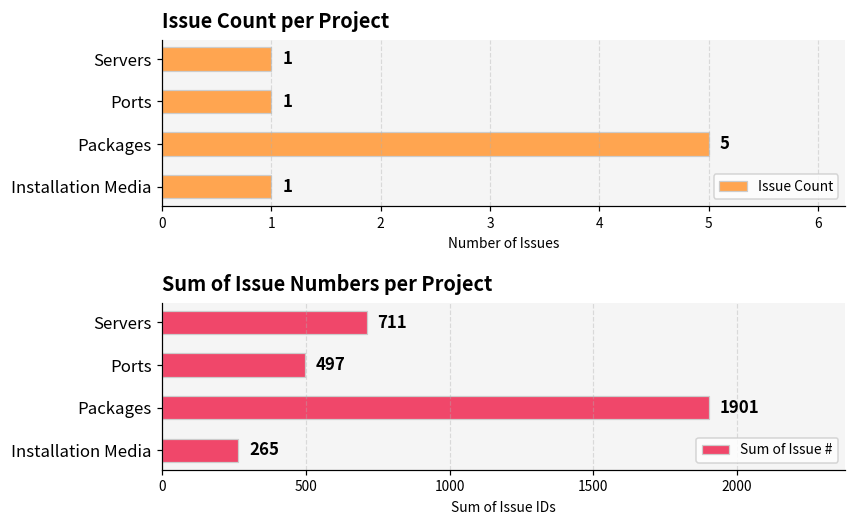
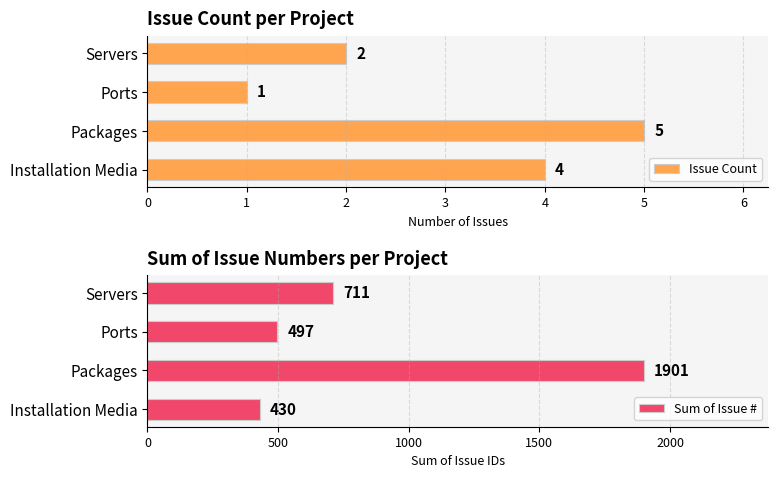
Issue Count per Project, Servers: 1 -> 2
Issue Count per Project, Installation Media: 1 -> 4
Sum of Issue Numbers per Project, Installation Media: 265 -> 430
